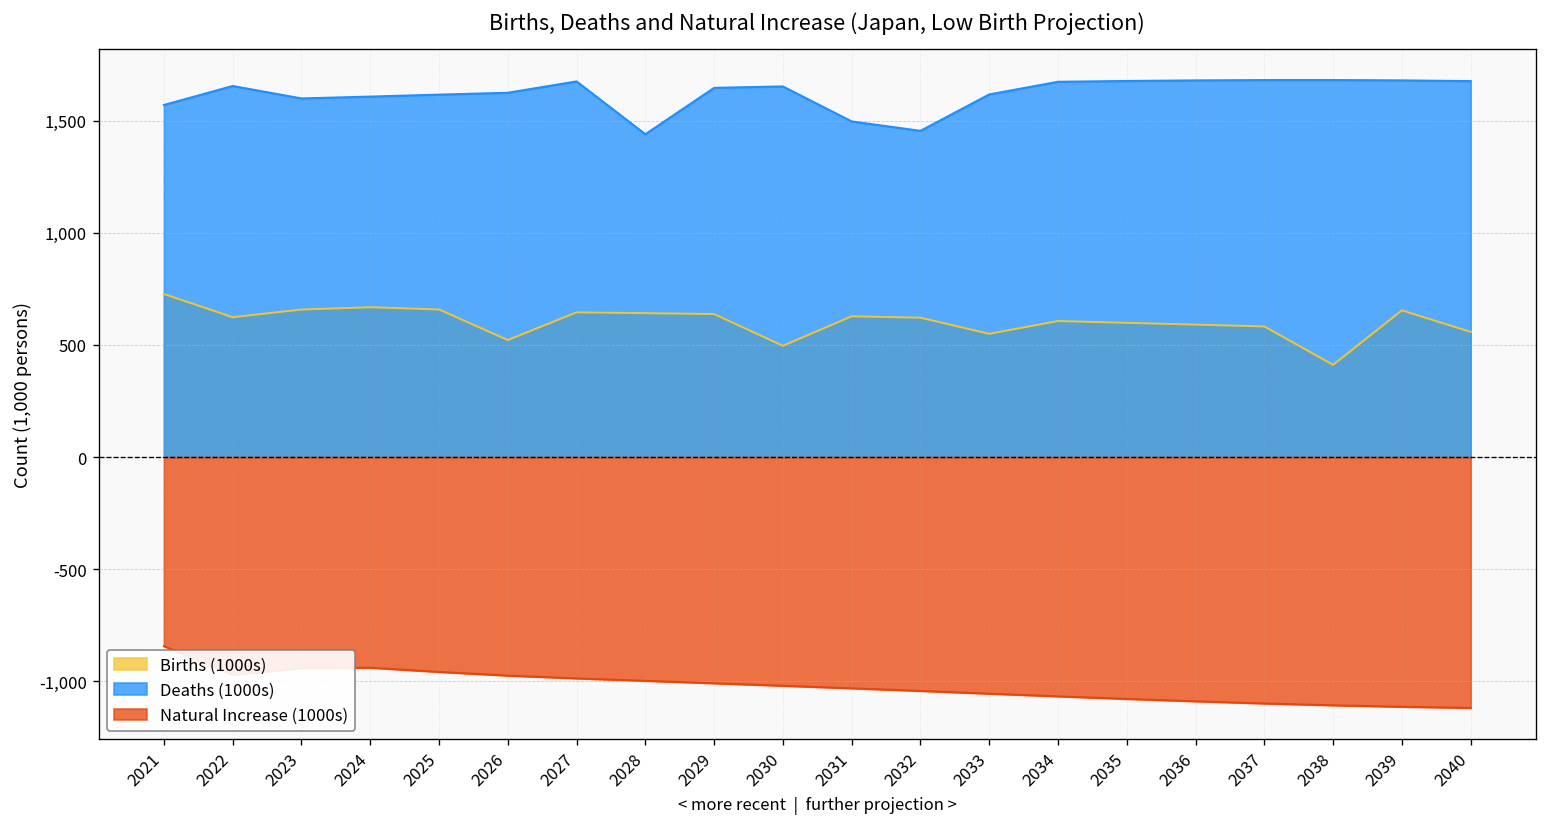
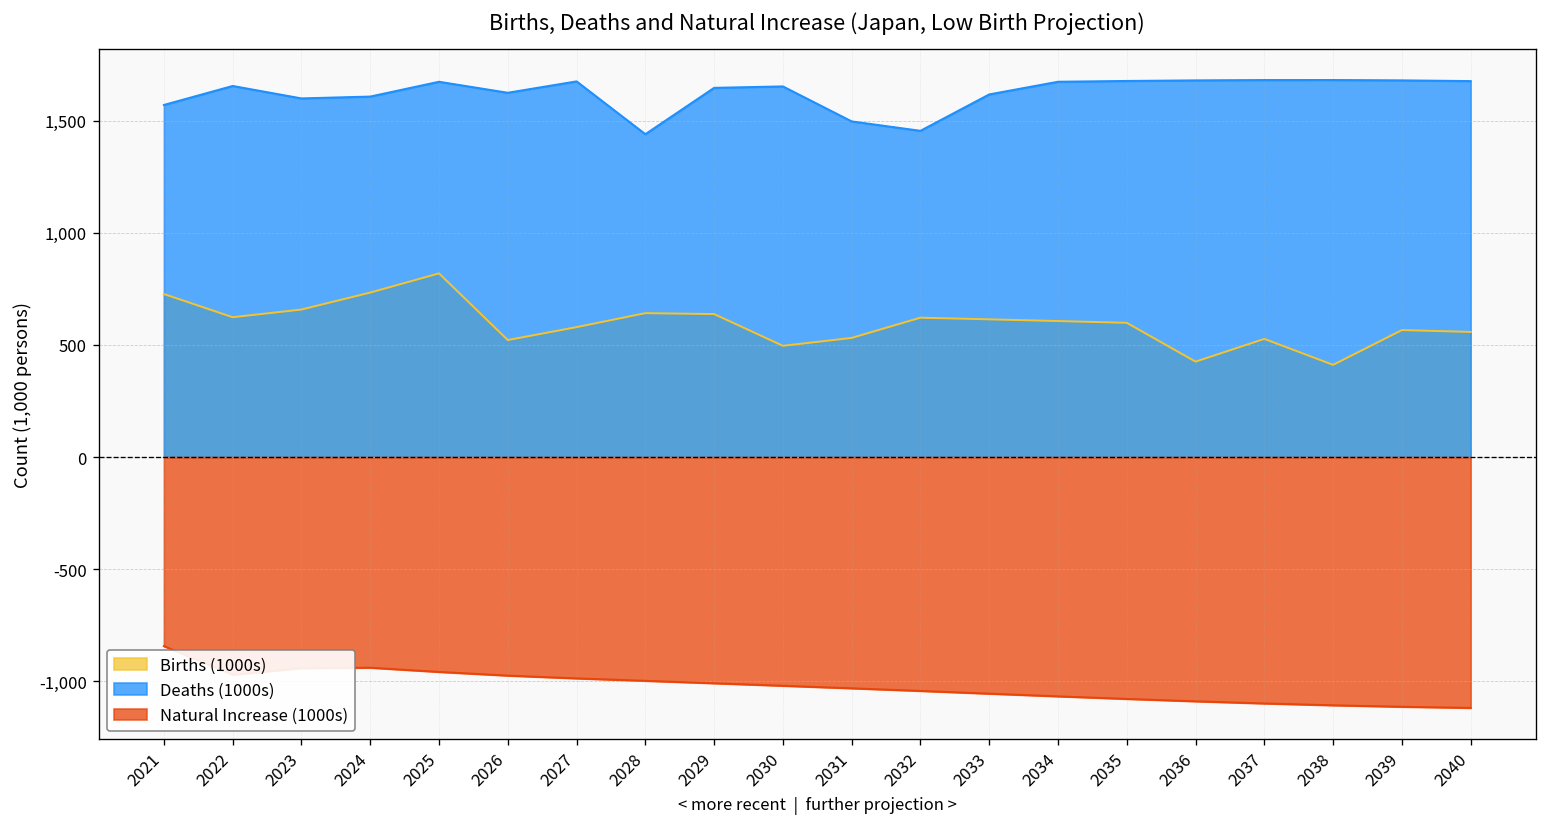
Births (1000s), 2024: 670 -> 730
Births (1000s), 2025: 660 -> 820
Deaths (1000s), 2025: 1,620 -> 1,670
Births (1000s), 2027: 650 -> 580
Births (1000s), 2031: 630 -> 530
Births (1000s), 2033: 550 -> 610
Births (1000s), 2036: 590 -> 430
Births (1000s), 2037: 580 -> 530
Births (1000s), 2039: 650 -> 570
